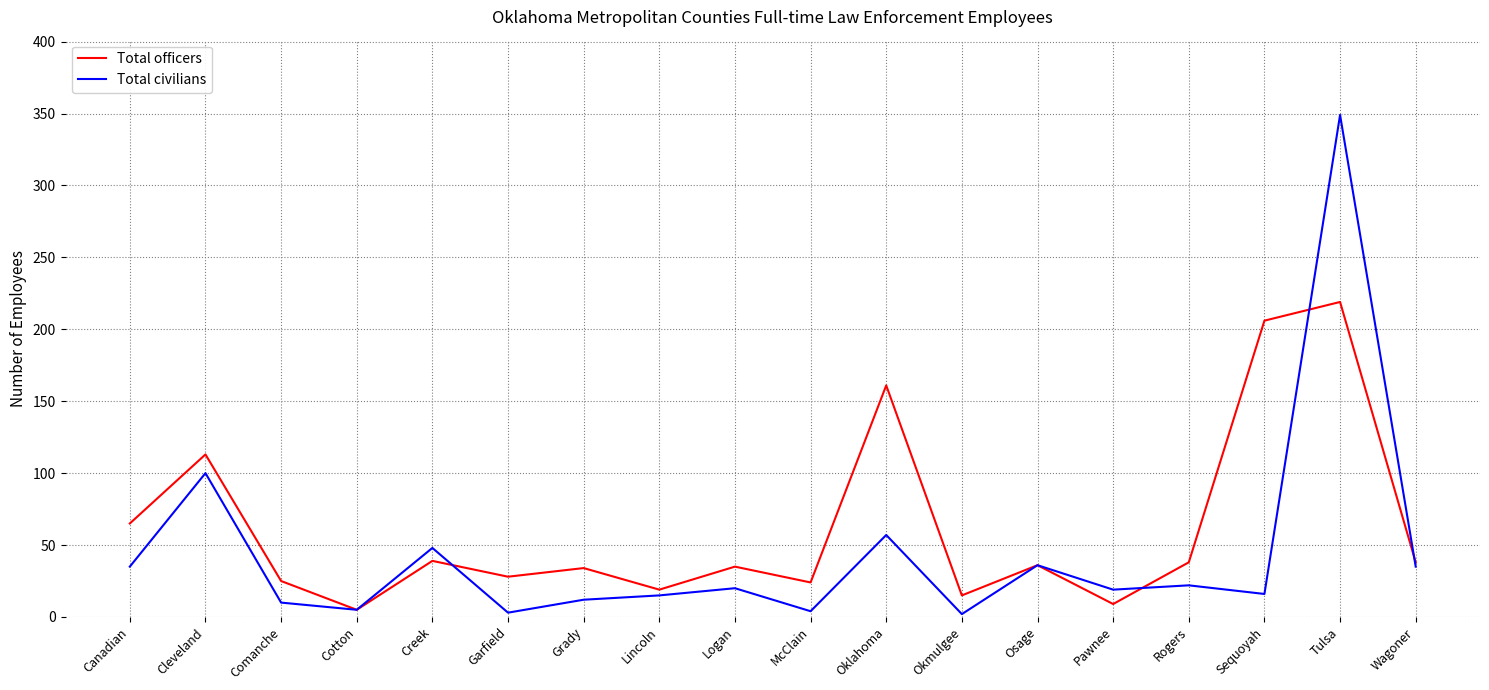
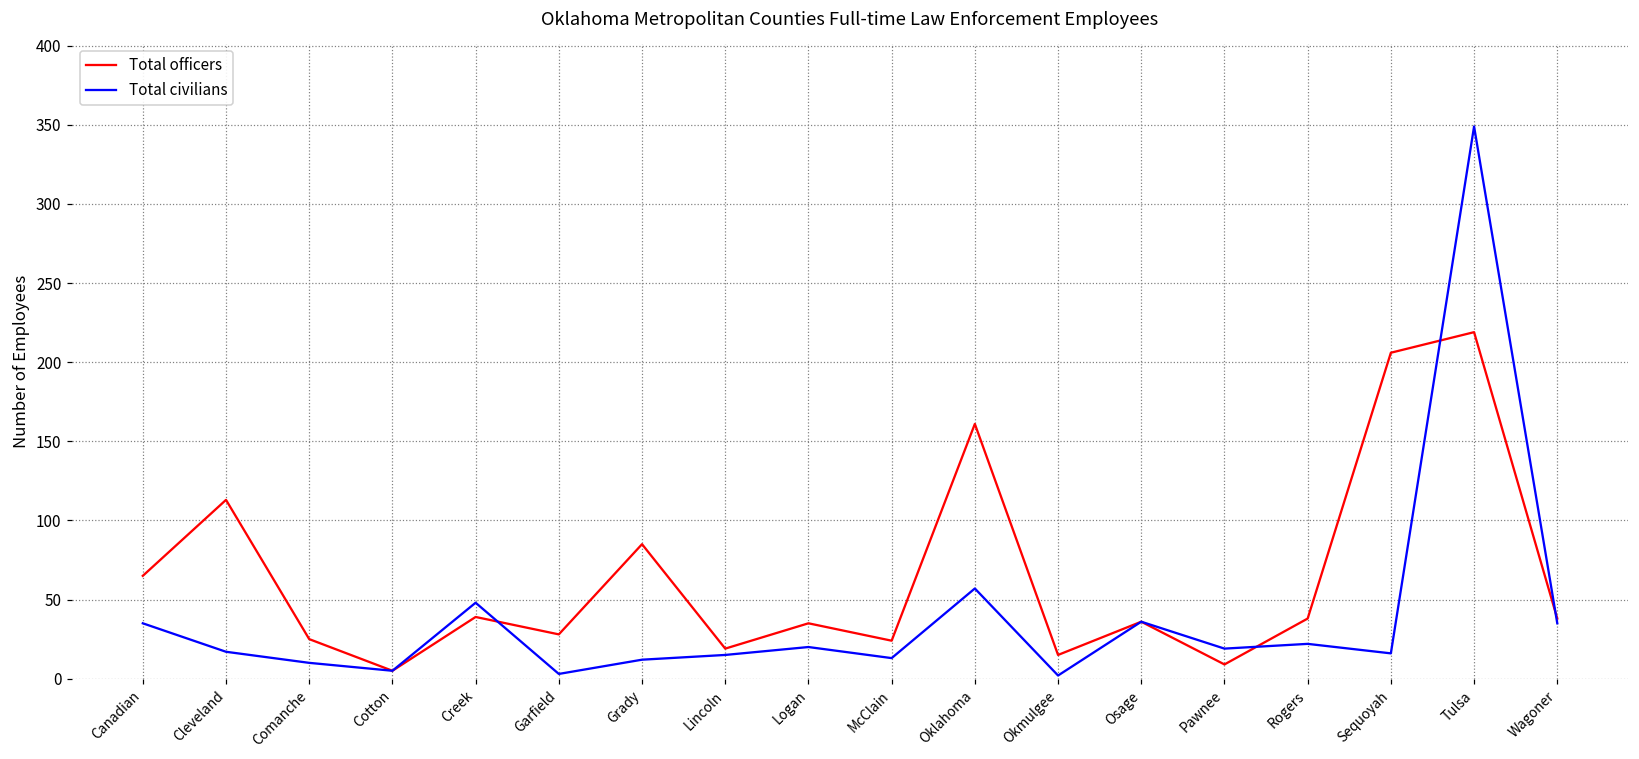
Total civilians, Cleveland: 100 -> 17
Total officers, Grady: 34 -> 85
Total civilians, McClain: 4 -> 13
